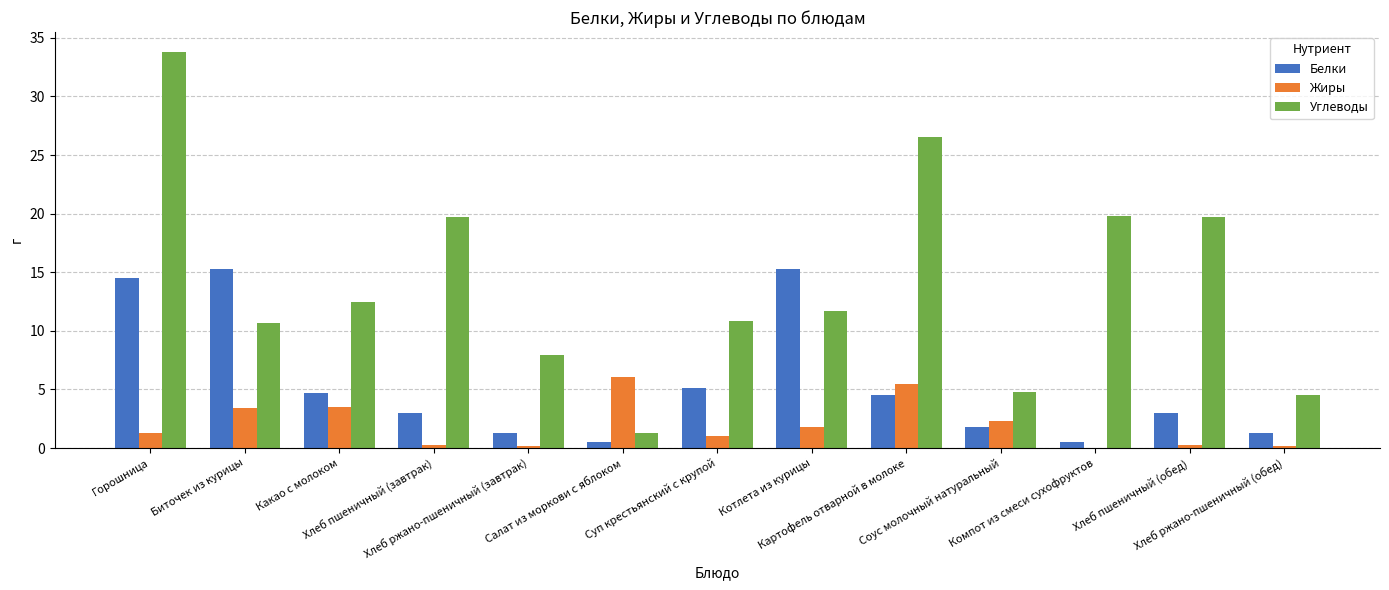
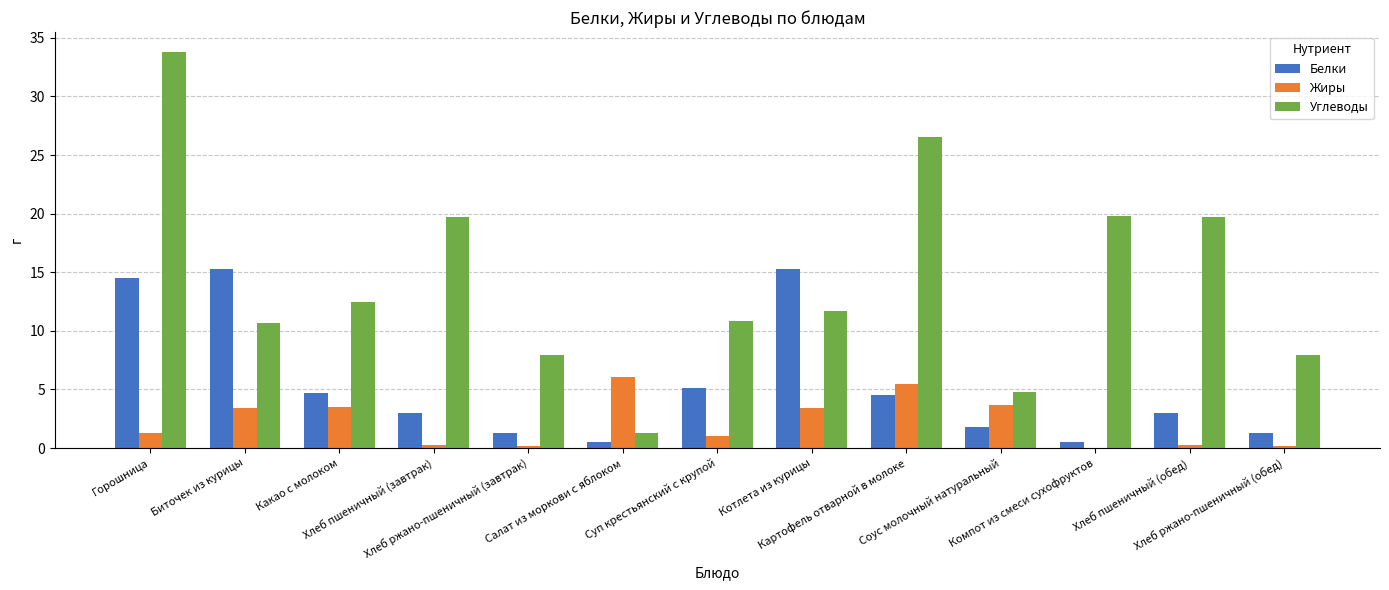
Жиры, Котлета из курицы: 1.8 -> 3.4
Жиры, Соус молочный натуральный: 2.3 -> 3.7
Углеводы, Хлеб ржано-пшеничный (обед): 4.5 -> 7.9
